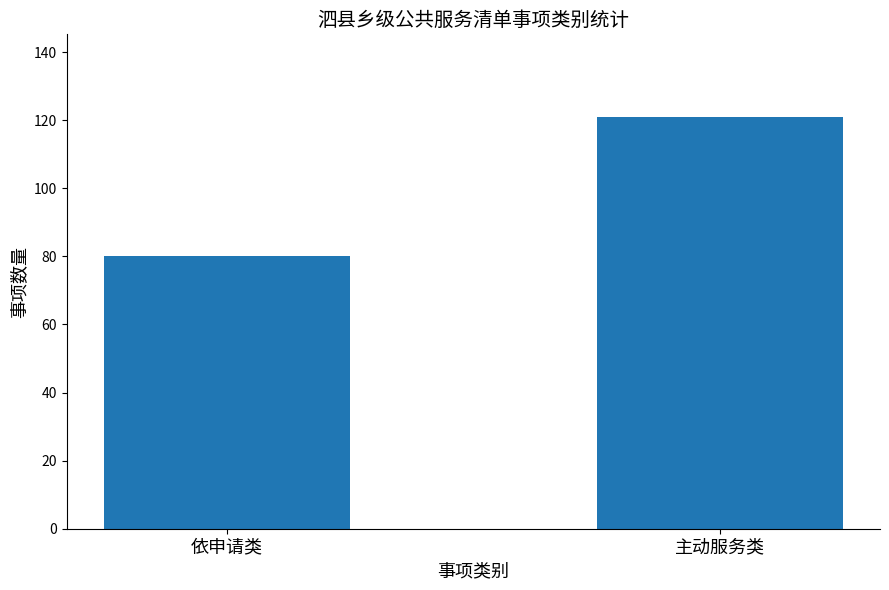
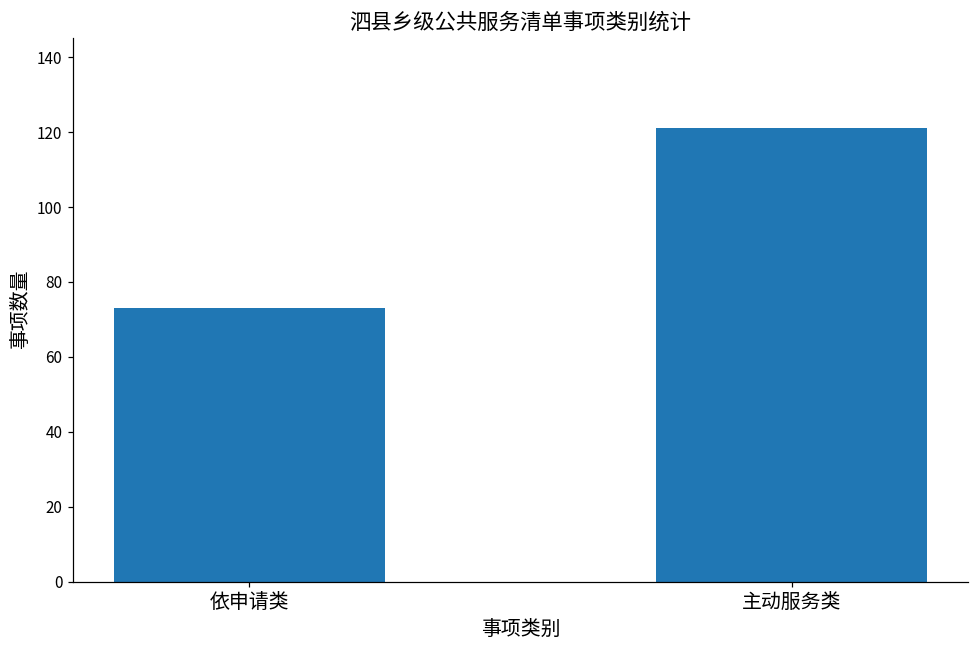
依申请类: 80 -> 73
